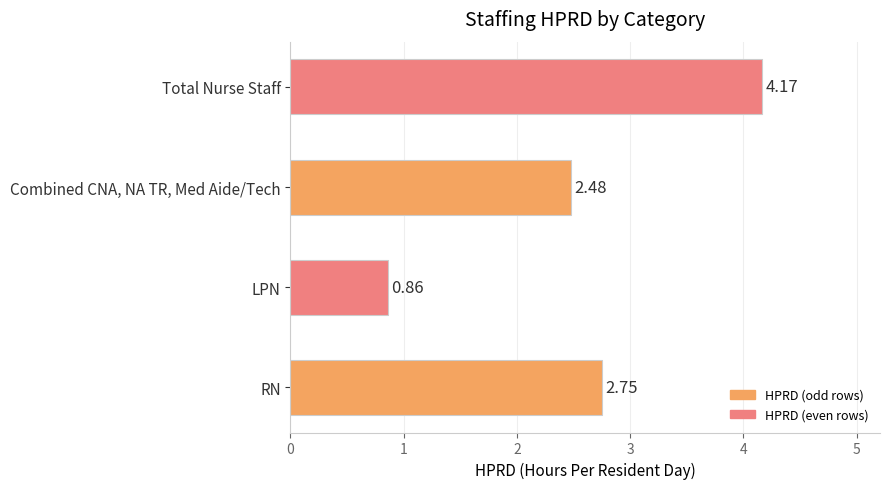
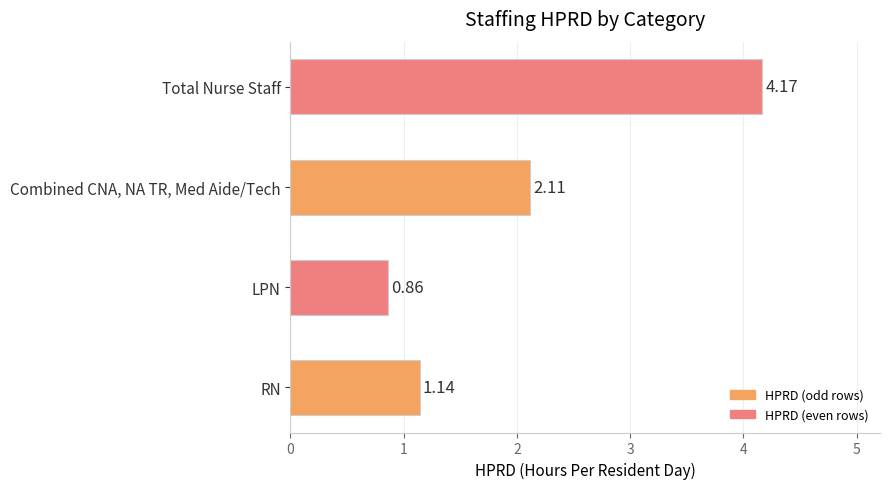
Combined CNA, NA TR, Med Aide/Tech: 2.48 -> 2.11
RN: 2.75 -> 1.14
